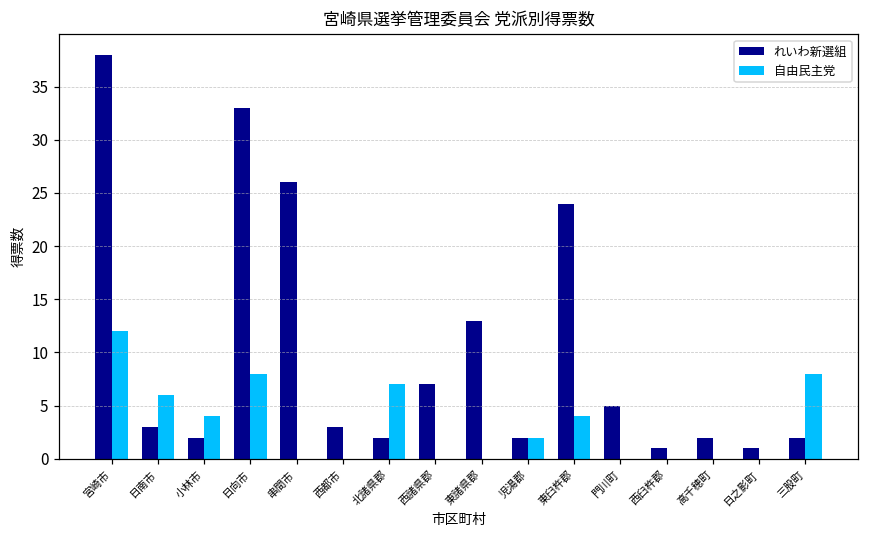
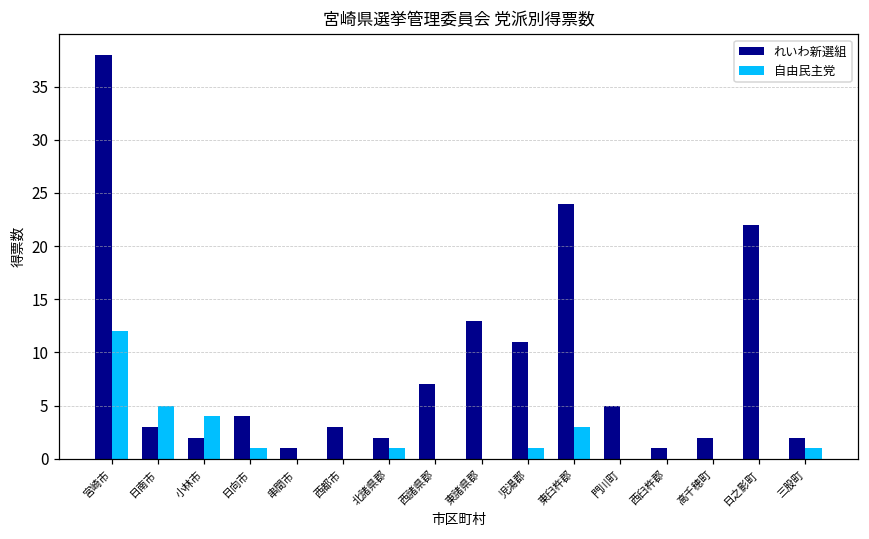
自由民主党, 日南市: 6 -> 5
れいわ新選組, 日向市: 33 -> 4
自由民主党, 日向市: 8 -> 1
れいわ新選組, 串間市: 26 -> 1
自由民主党, 北諸県郡: 7 -> 1
れいわ新選組, 児湯郡: 2 -> 11
自由民主党, 児湯郡: 2 -> 1
自由民主党, 東臼杵郡: 4 -> 3
れいわ新選組, 日之影町: 1 -> 22
自由民主党, 三股町: 8 -> 1
